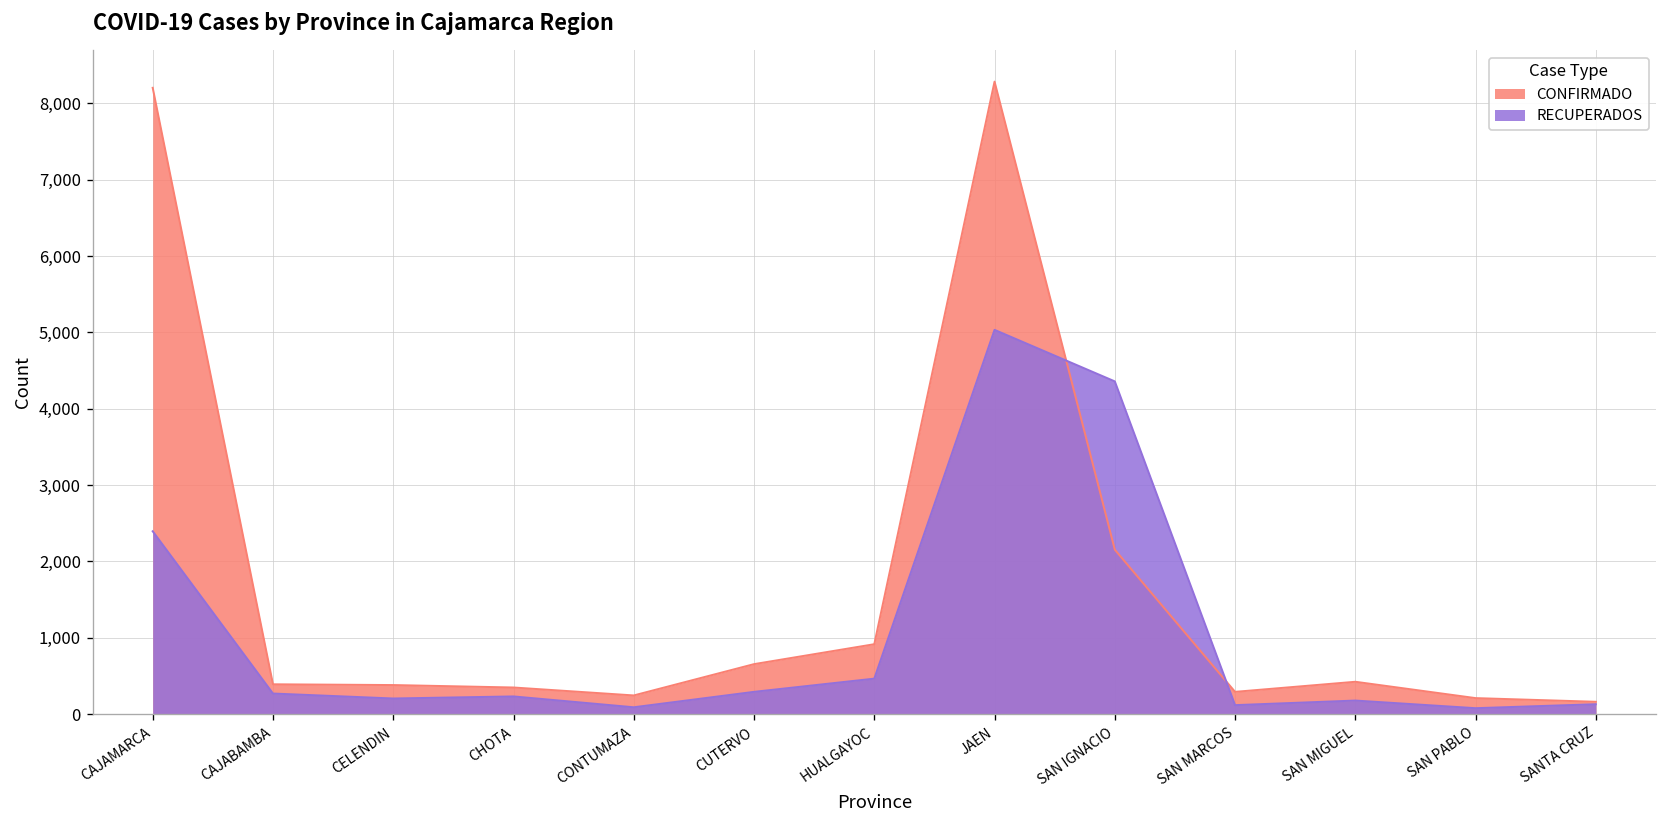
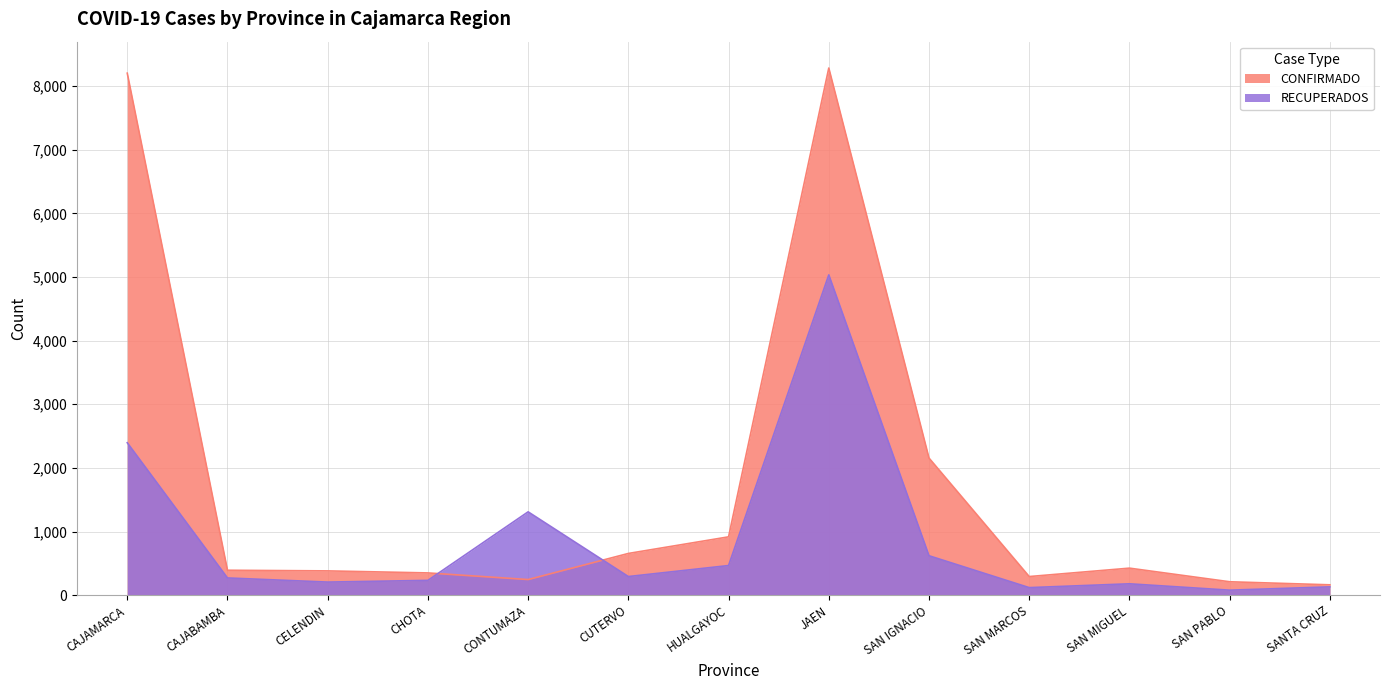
RECUPERADOS, CONTUMAZA: 100 -> 1,300
RECUPERADOS, SAN IGNACIO: 4,400 -> 600
